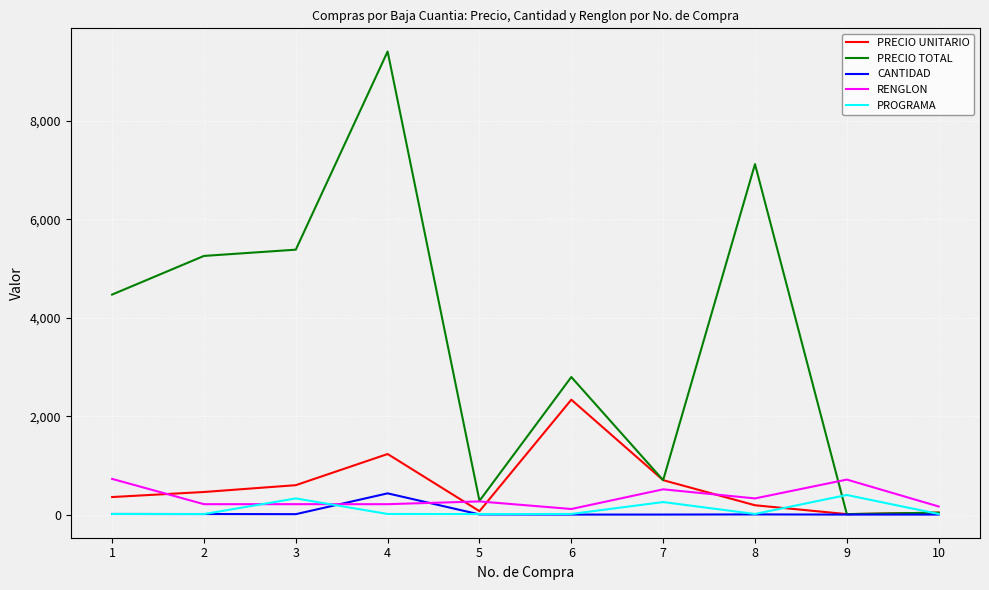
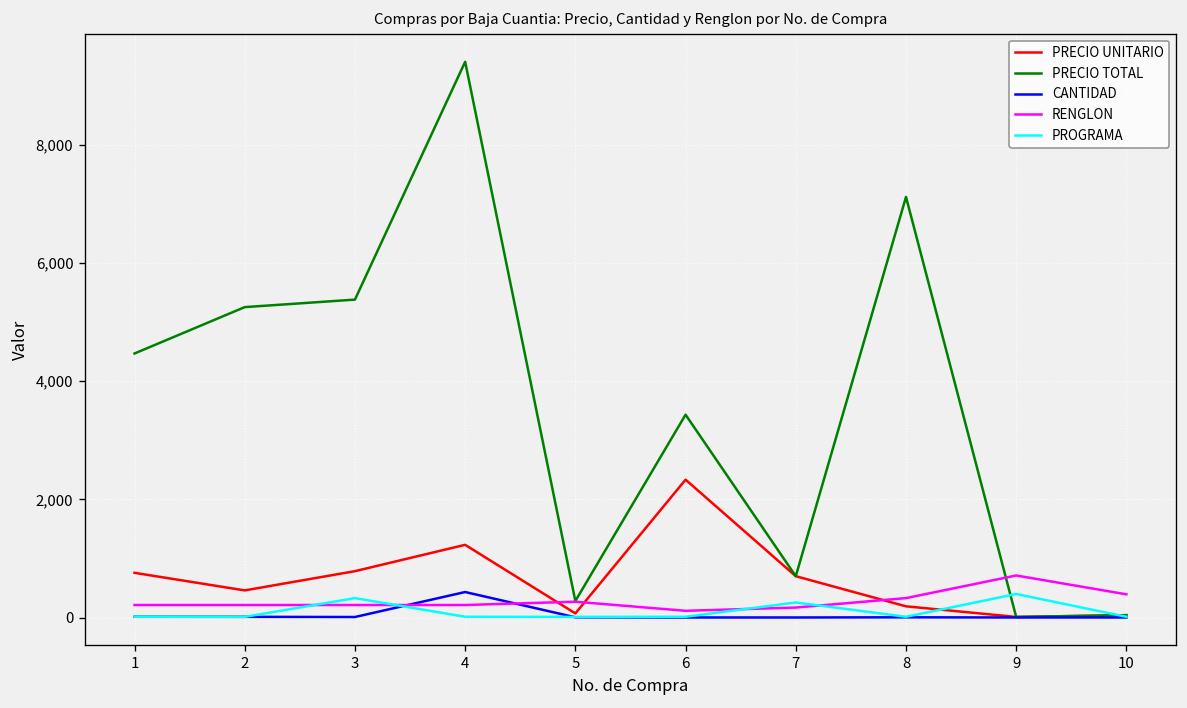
PRECIO UNITARIO, 1: 400 -> 800
RENGLON, 1: 700 -> 200
PRECIO UNITARIO, 3: 600 -> 800
PRECIO TOTAL, 6: 2,800 -> 3,400
RENGLON, 7: 500 -> 200
RENGLON, 10: 200 -> 400
